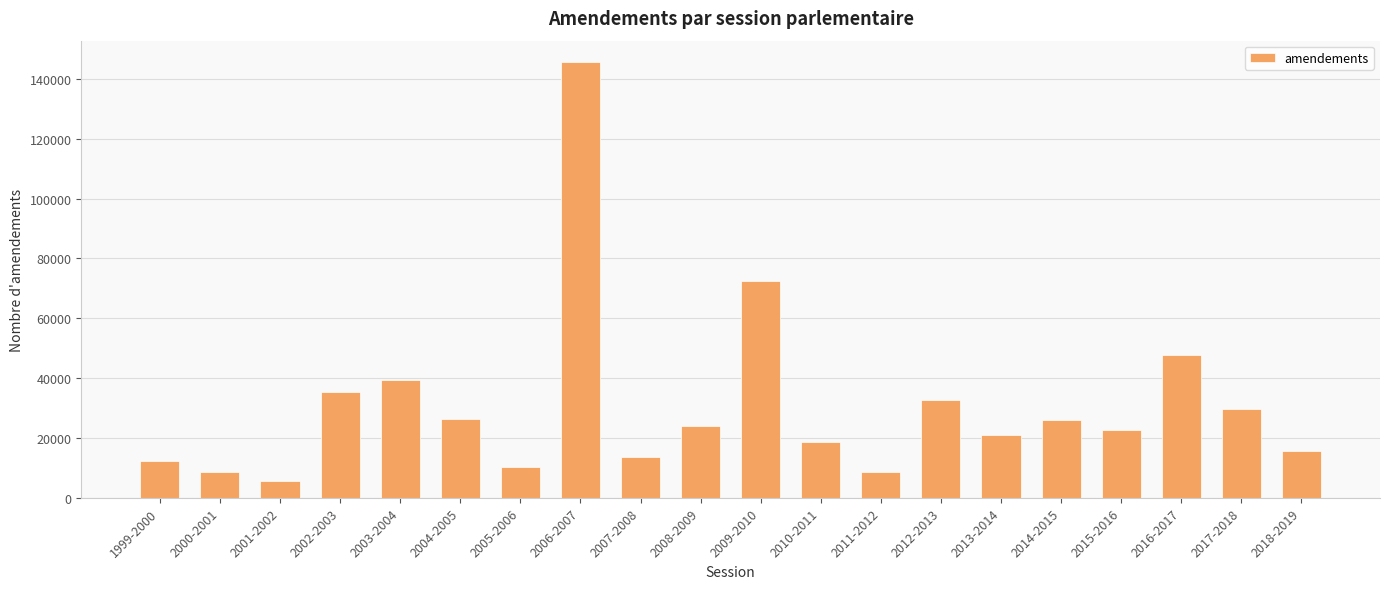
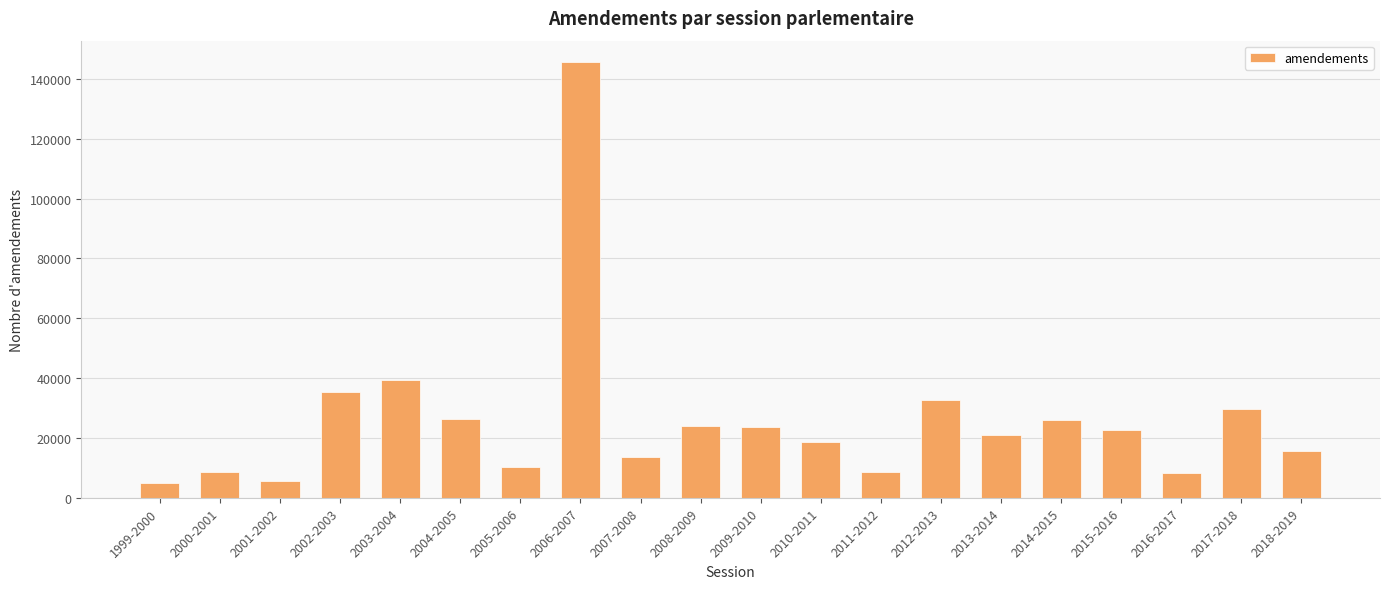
1999-2000: 12000 -> 5000
2009-2010: 73000 -> 24000
2016-2017: 48000 -> 8000
